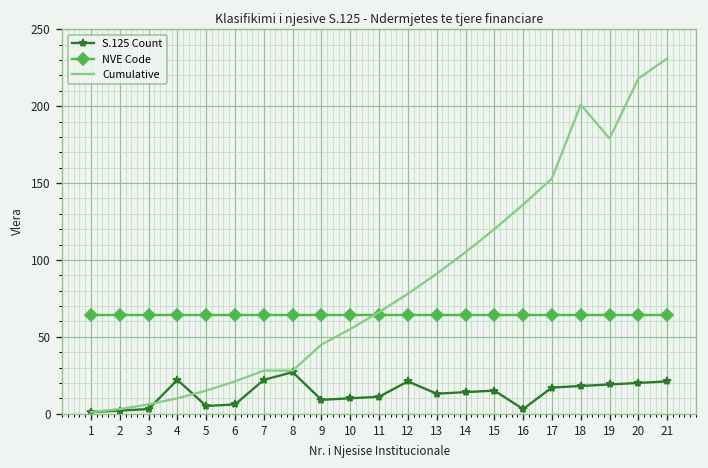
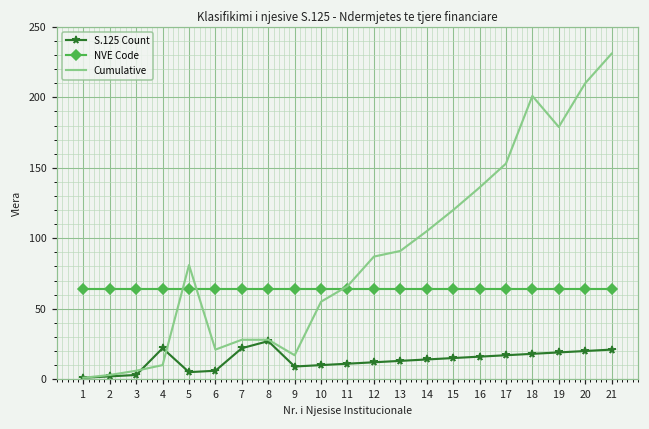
Cumulative, 5: 15 -> 81
Cumulative, 9: 45 -> 17
S.125 Count, 12: 21 -> 12
Cumulative, 12: 78 -> 87
S.125 Count, 16: 3 -> 16
Cumulative, 20: 218 -> 210
